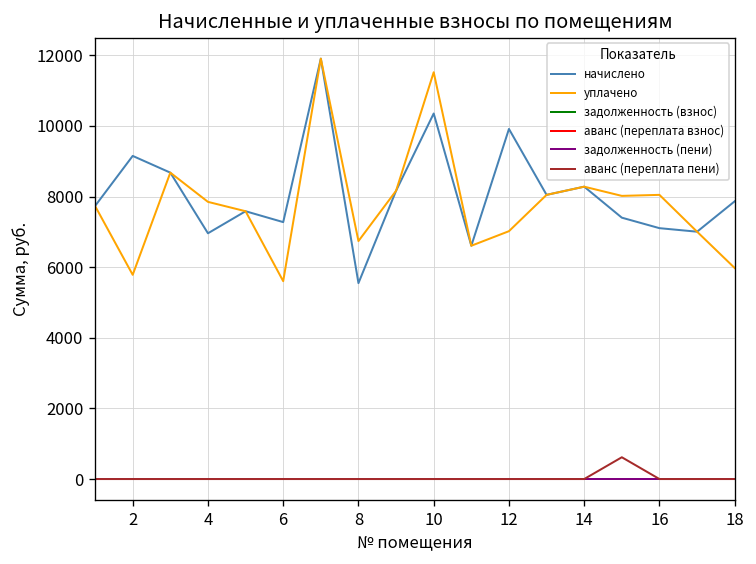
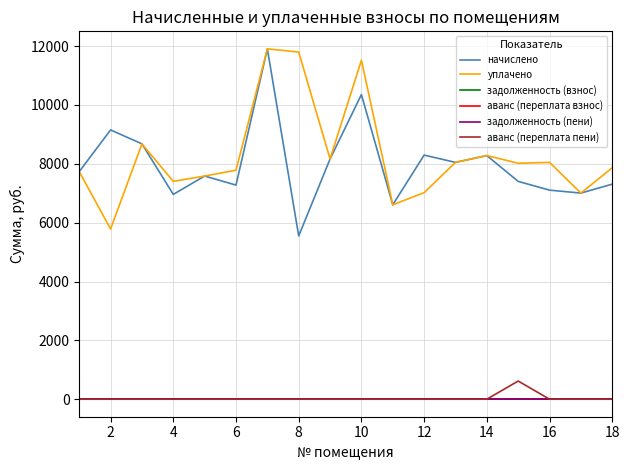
уплачено, 4: 7800 -> 7400
уплачено, 6: 5600 -> 7800
уплачено, 8: 6700 -> 11800
начислено, 12: 9900 -> 8300
начислено, 18: 7900 -> 7300
уплачено, 18: 6000 -> 7900
